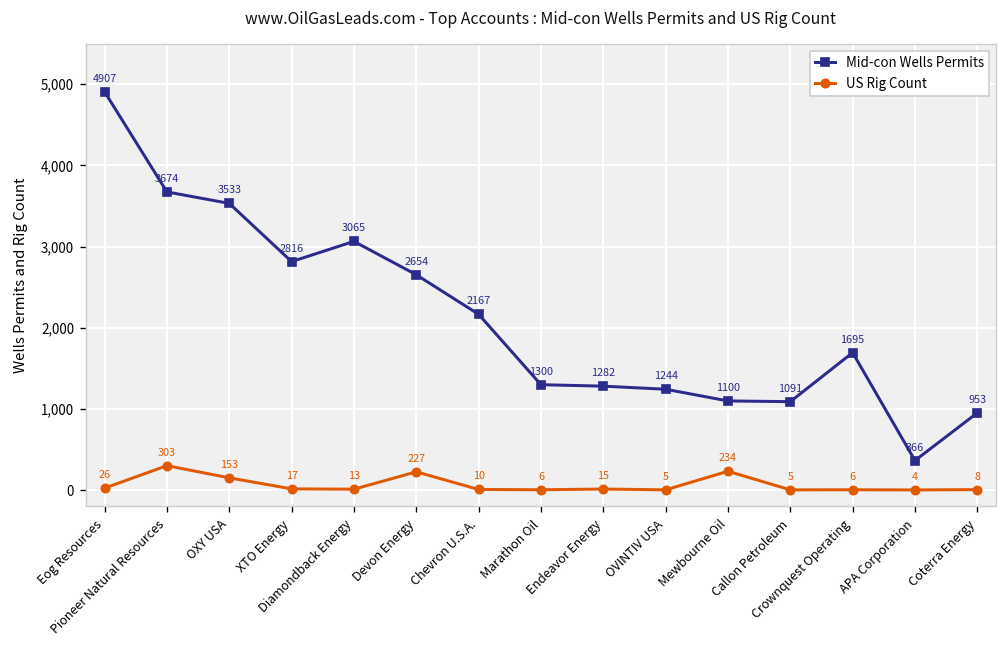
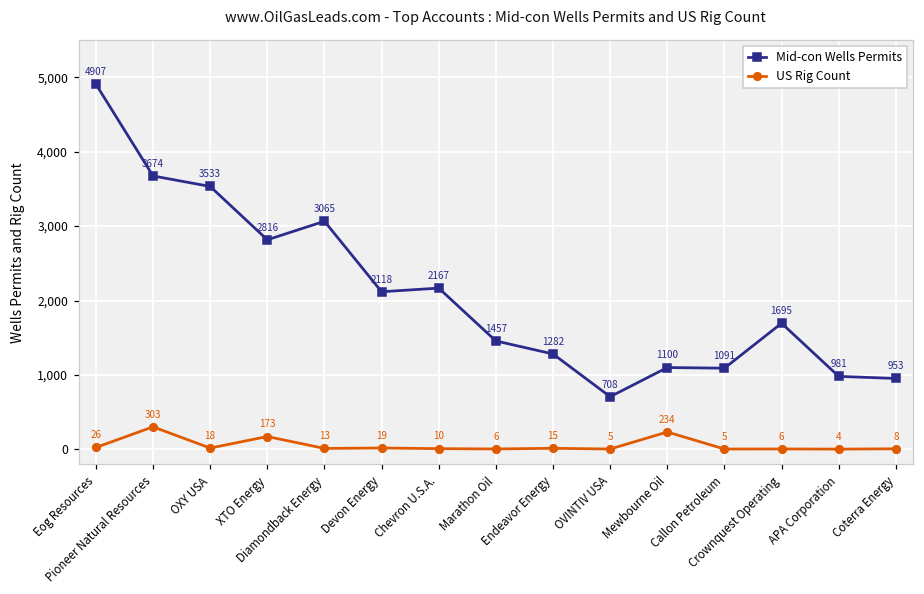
US Rig Count, OXY USA: 153 -> 18
US Rig Count, XTO Energy: 17 -> 173
Mid-con Wells Permits, Devon Energy: 2654 -> 2118
US Rig Count, Devon Energy: 227 -> 19
Mid-con Wells Permits, Marathon Oil: 1300 -> 1457
Mid-con Wells Permits, OVINTIV USA: 1244 -> 708
Mid-con Wells Permits, APA Corporation: 366 -> 981
